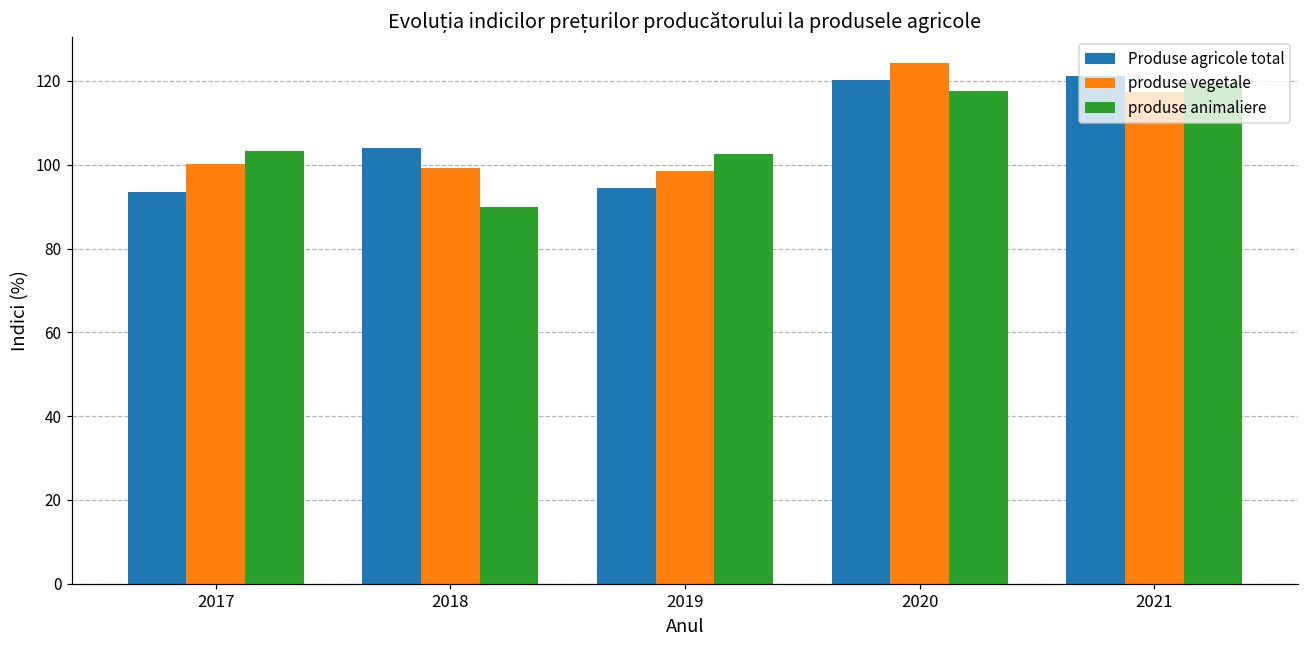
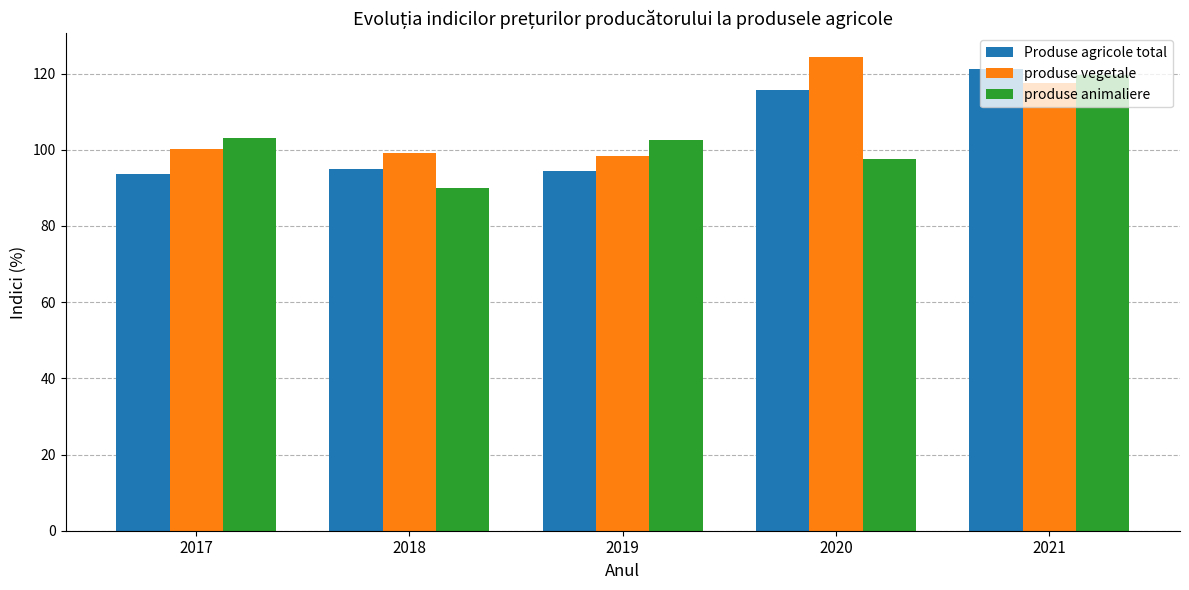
Produse agricole total, 2018: 104 -> 95
Produse agricole total, 2020: 120 -> 116
produse animaliere, 2020: 118 -> 98
